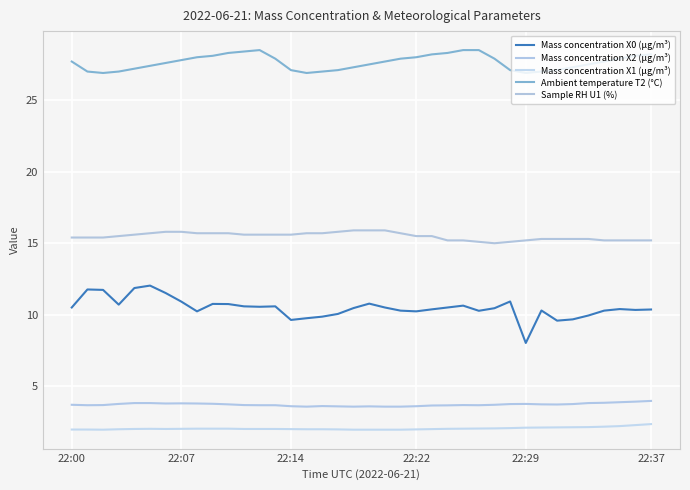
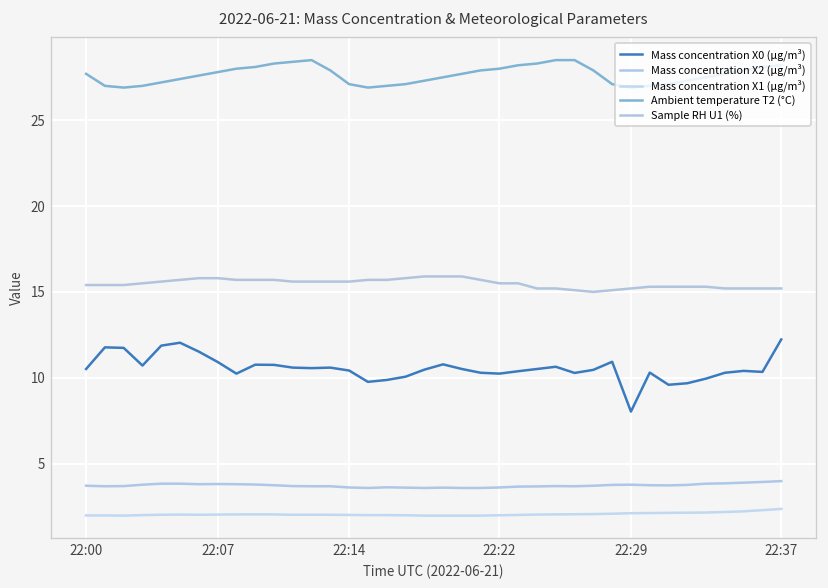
Mass concentration X0 (μg/m³), 22:14: 9.6 -> 10.4
Mass concentration X0 (μg/m³), 22:37: 10.4 -> 12.2
